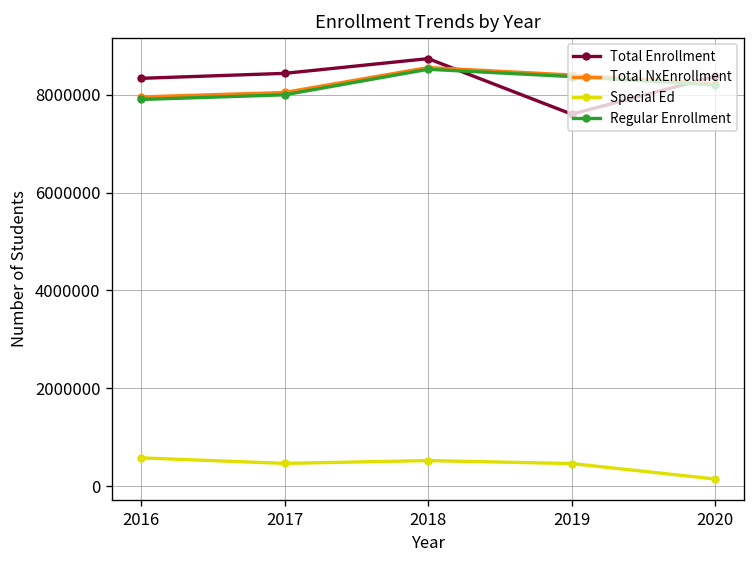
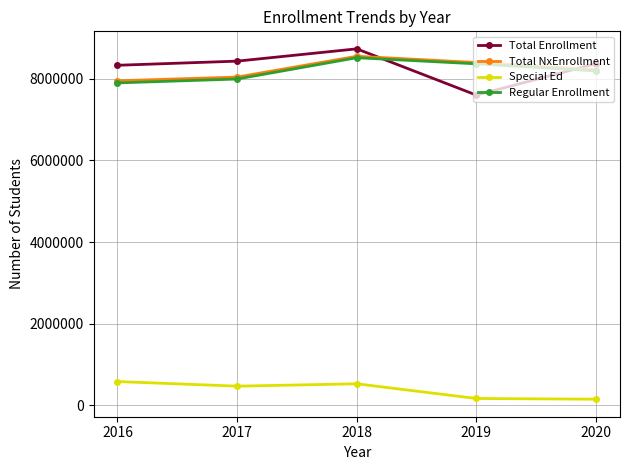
Special Ed, 2019: 500000 -> 200000
